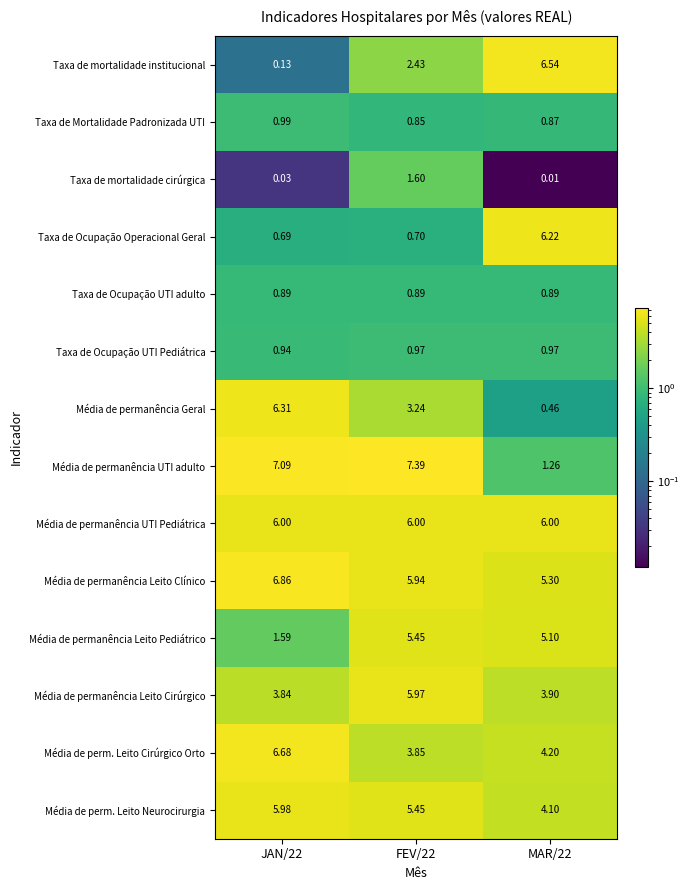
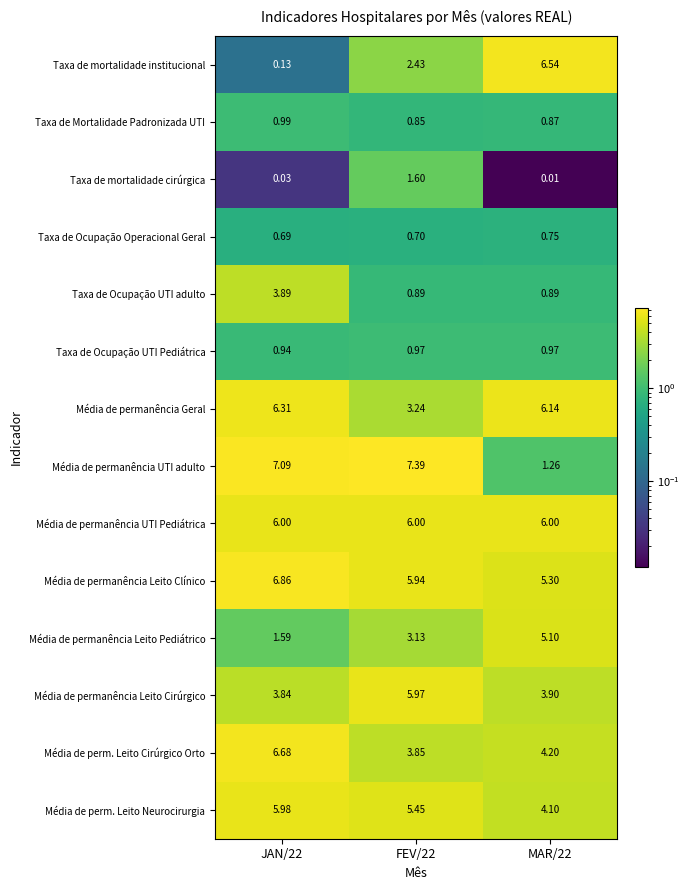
Taxa de Ocupação Operacional Geral, MAR/22: 6.22 -> 0.75
Taxa de Ocupação UTI adulto, JAN/22: 0.89 -> 3.89
Média de permanência Geral, MAR/22: 0.46 -> 6.14
Média de permanência Leito Pediátrico, FEV/22: 5.45 -> 3.13
